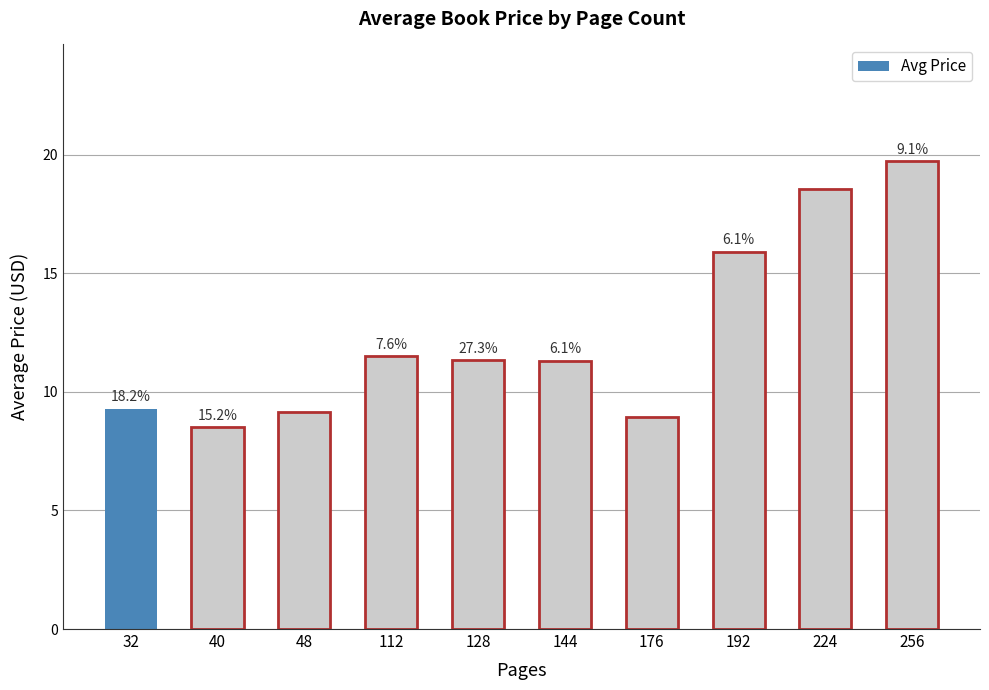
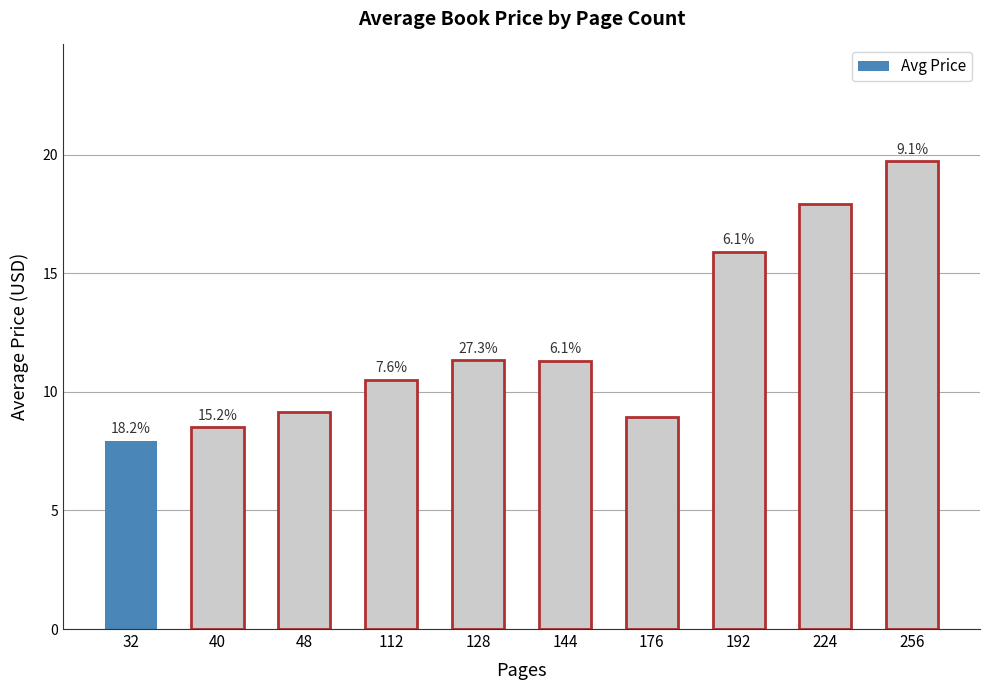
32: 9.3 -> 7.9
112: 11.5 -> 10.5
224: 18.5 -> 17.9
